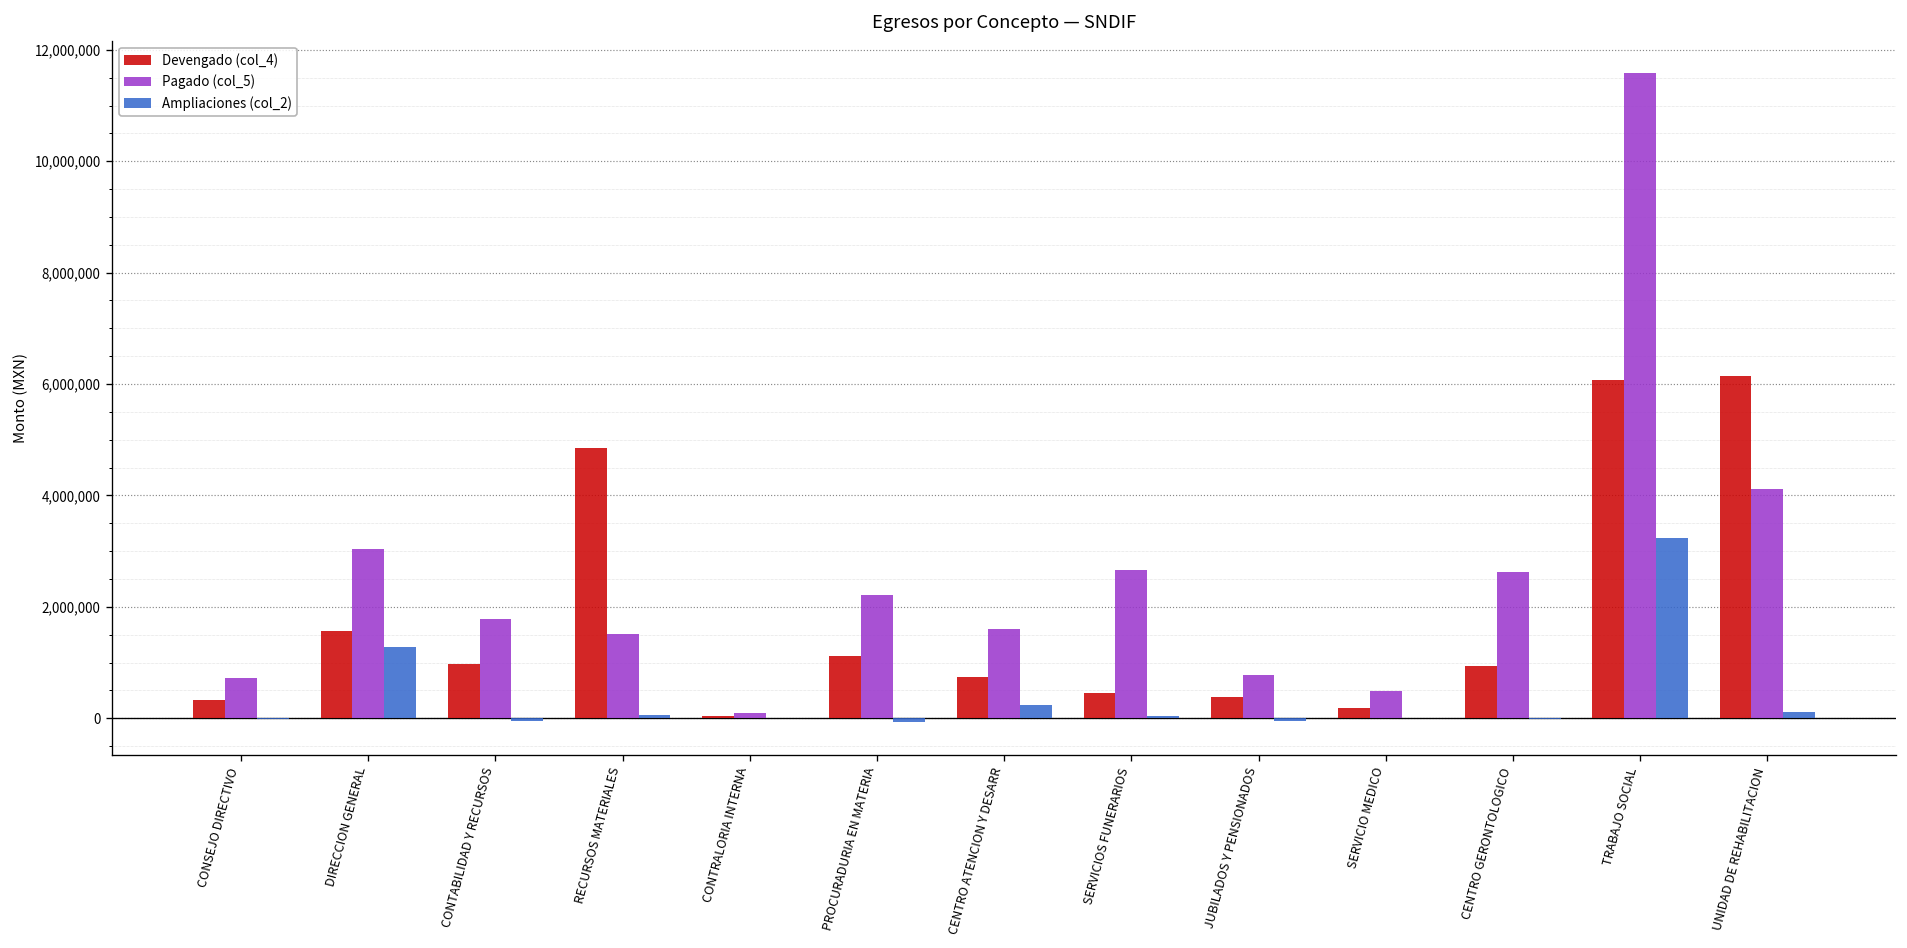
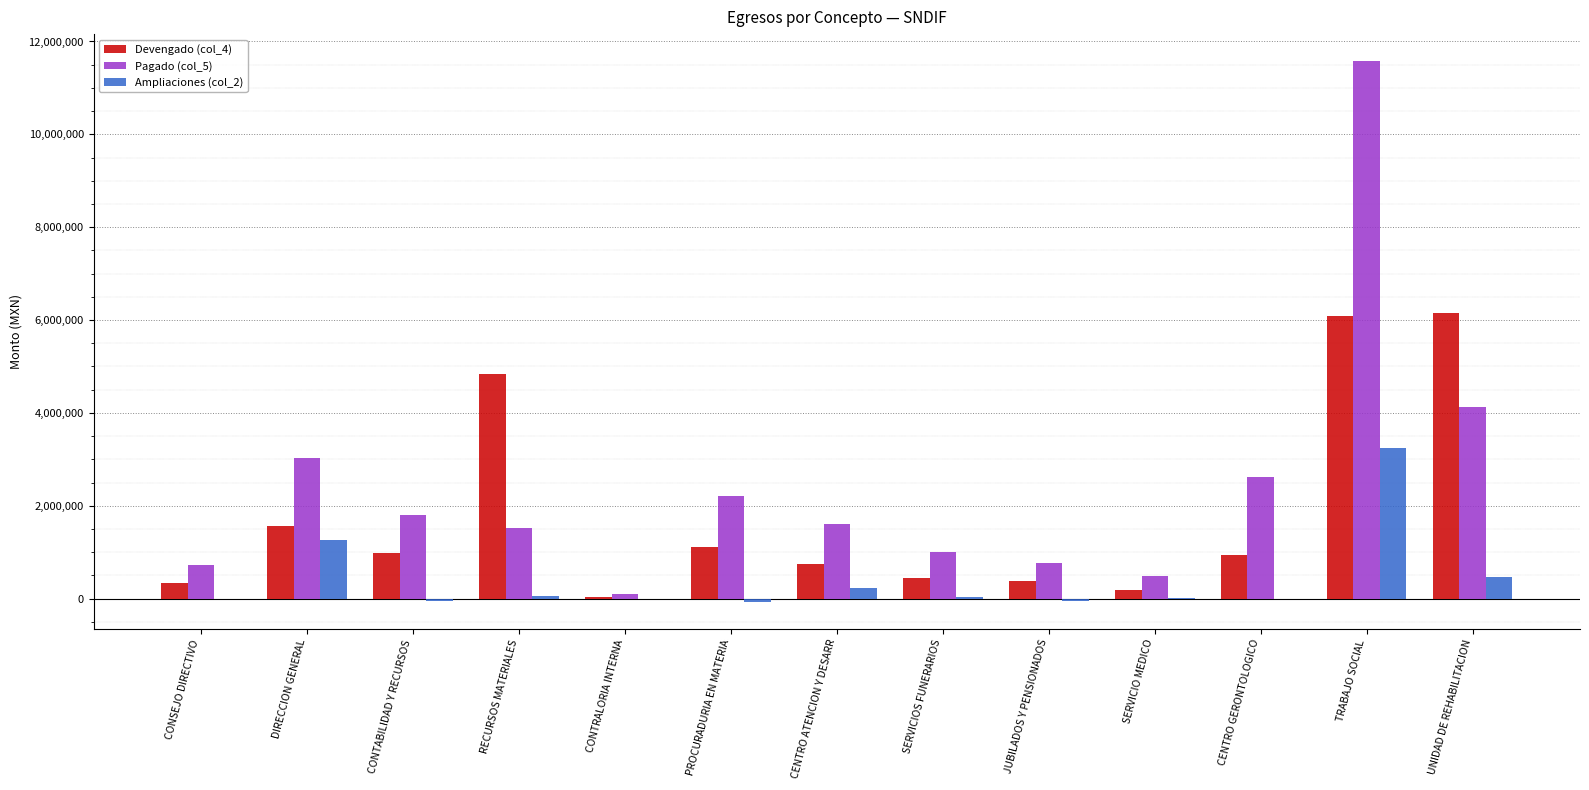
Pagado (col_5), SERVICIOS FUNERARIOS: 2,700,000 -> 1,000,000
Ampliaciones (col_2), UNIDAD DE REHABILITACION: 100,000 -> 500,000
